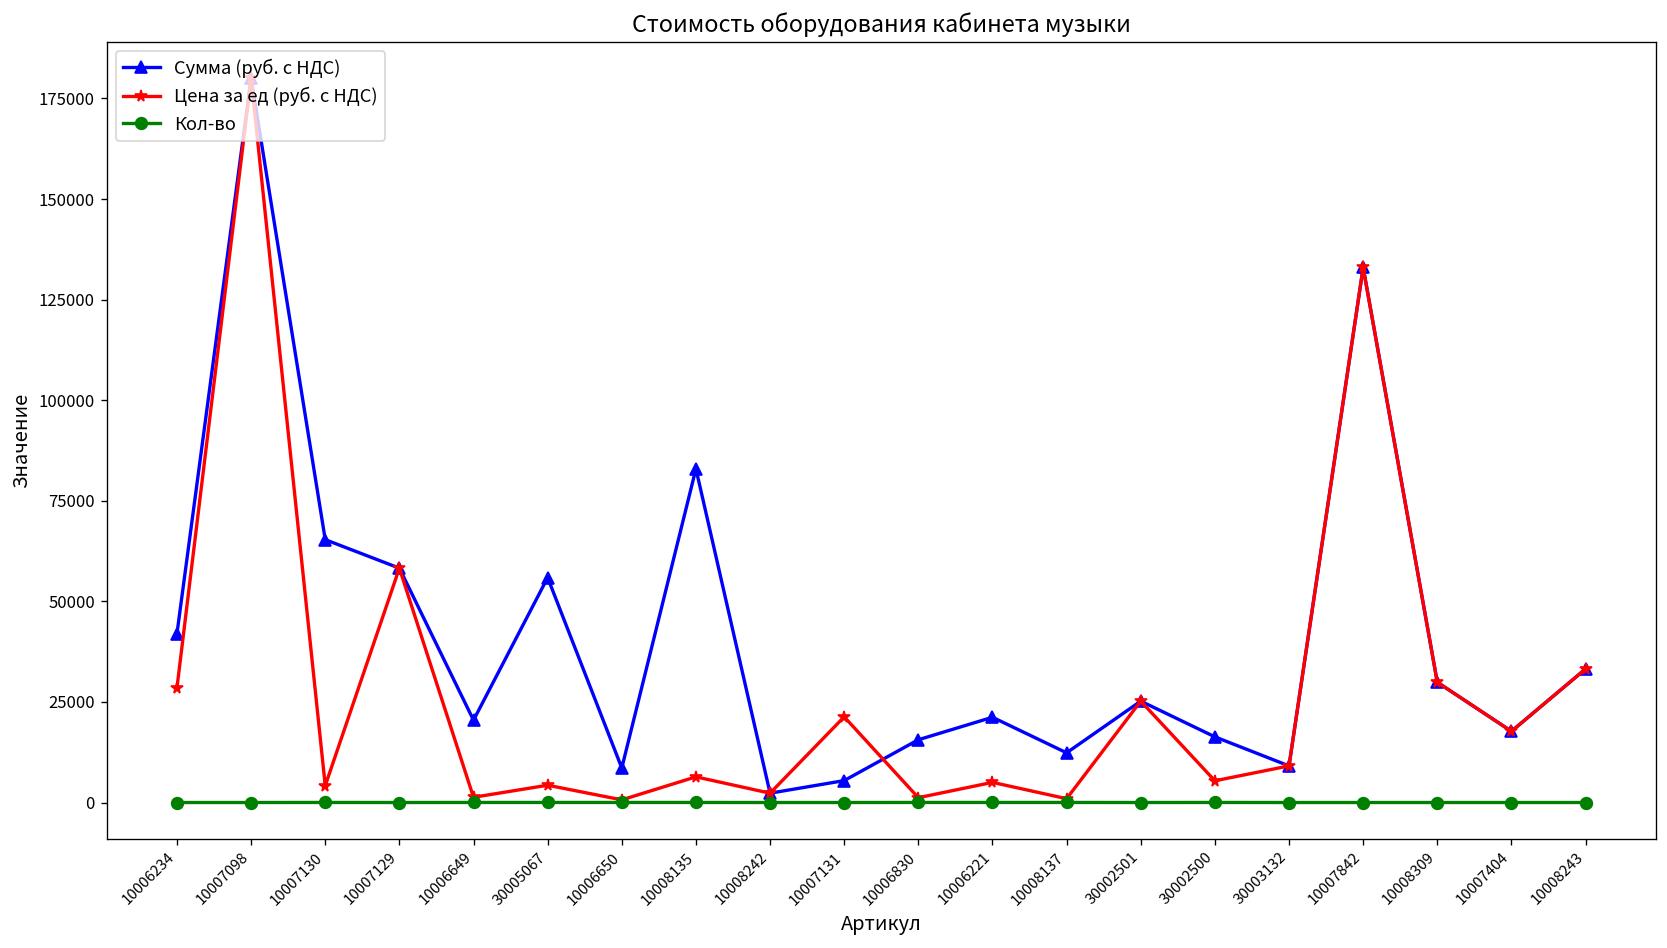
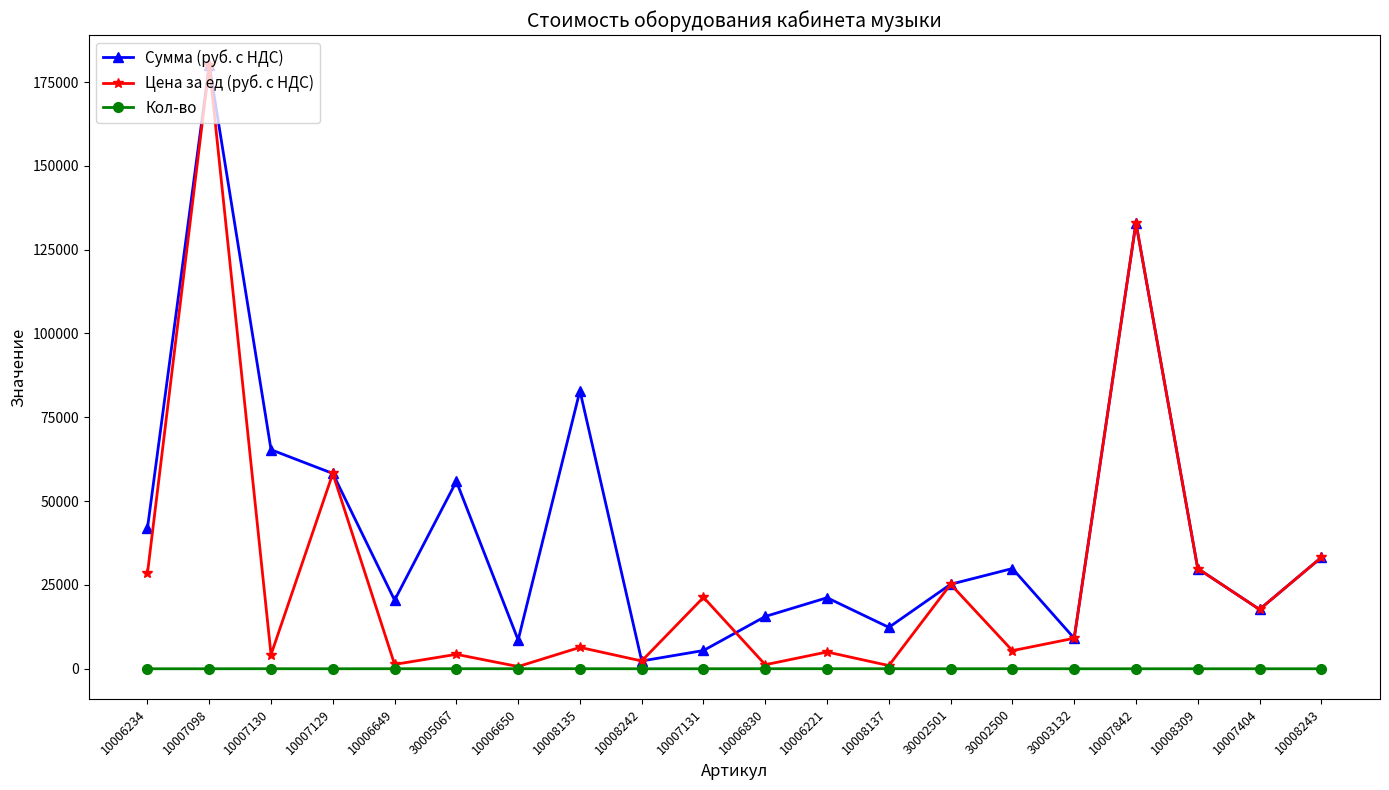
Сумма (руб. с НДС), 30002500: 16000 -> 30000
